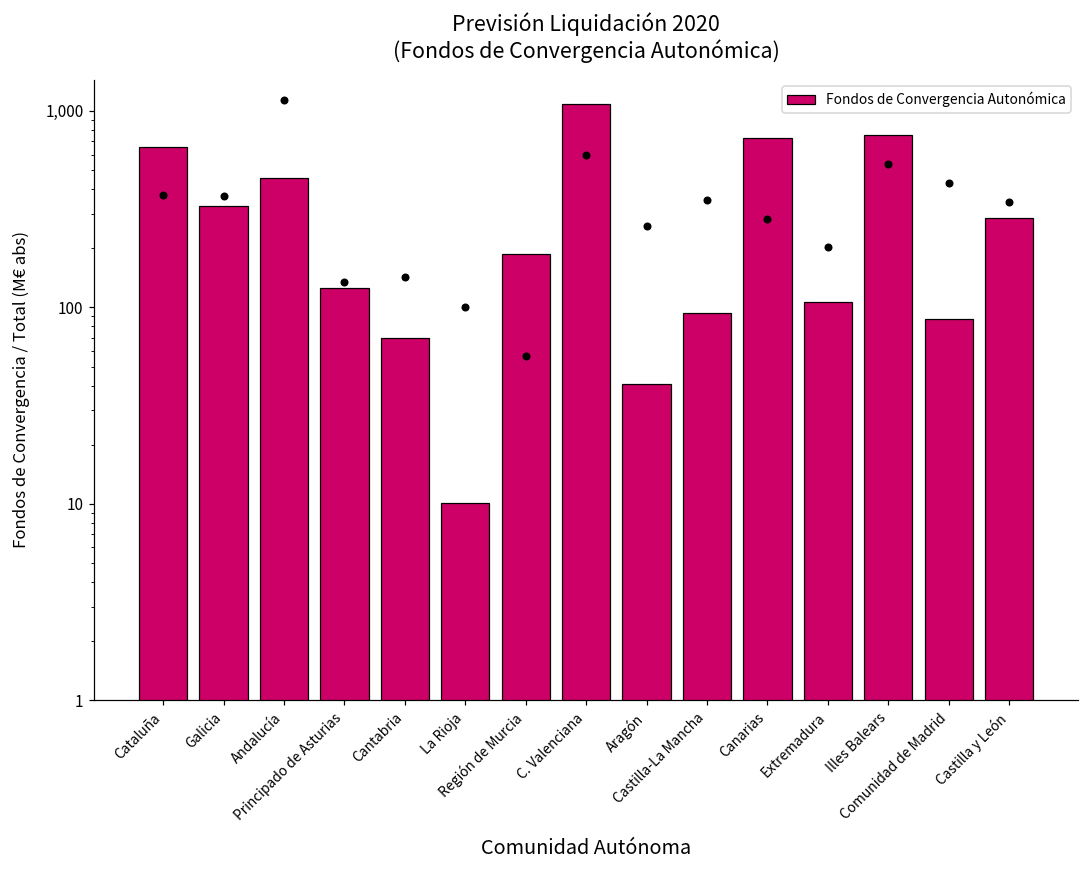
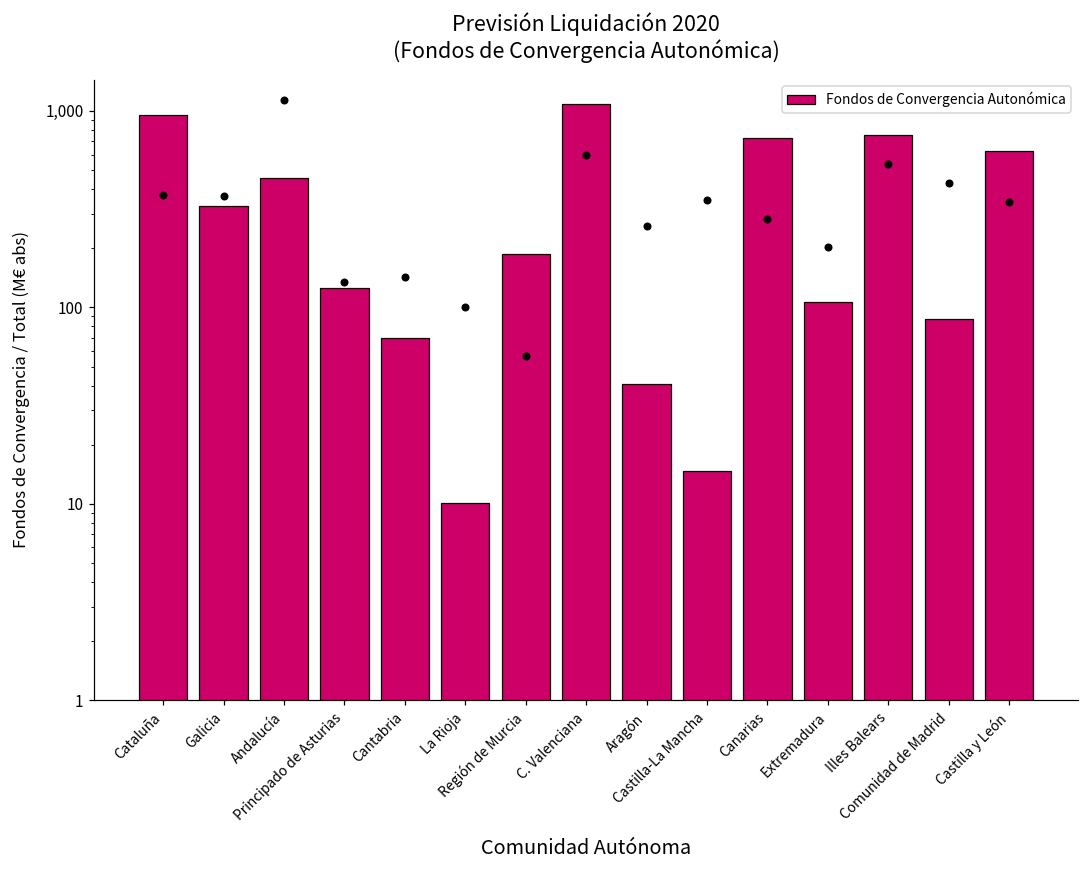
Fondos de Convergencia Autonómica, Cataluña: 660 -> 1,000
Fondos de Convergencia Autonómica, Castilla-La Mancha: 90 -> 15
Fondos de Convergencia Autonómica, Castilla y León: 290 -> 620
